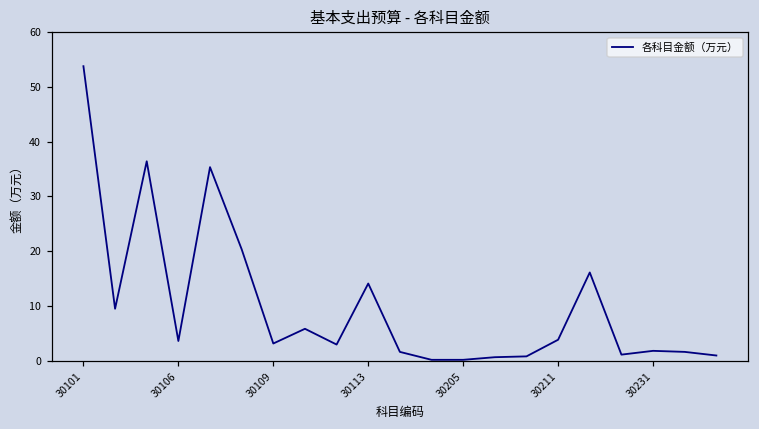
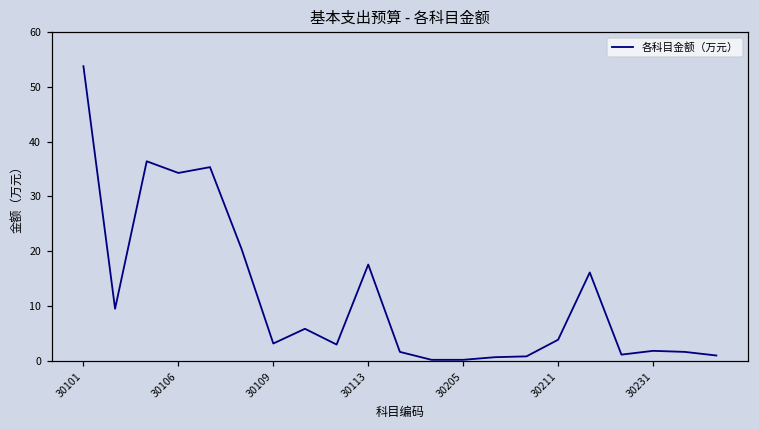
30106: 4 -> 34
30113: 14 -> 18
